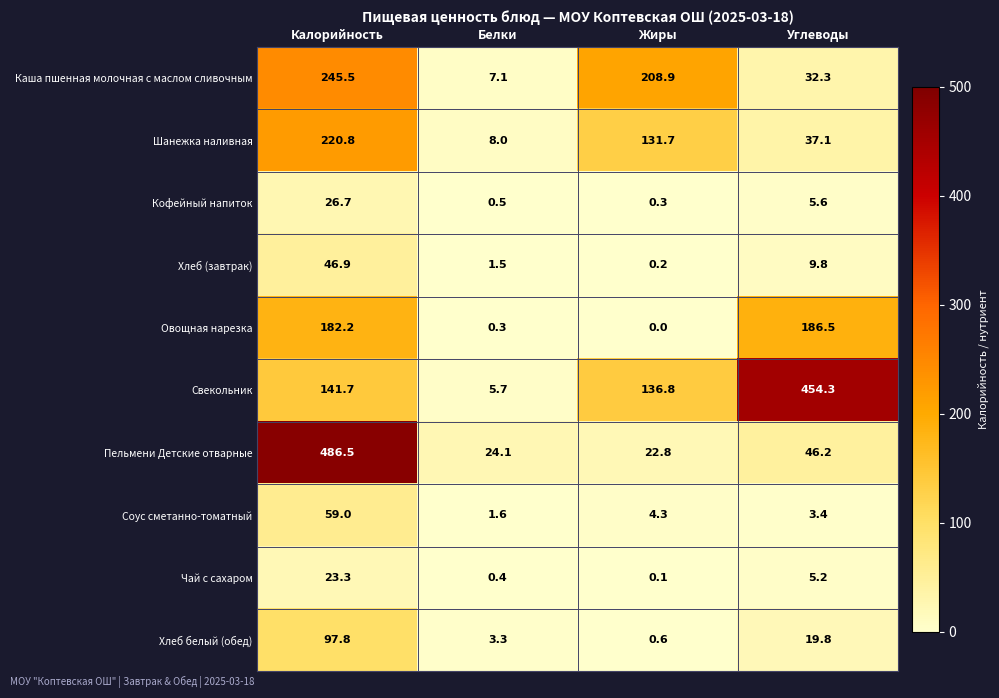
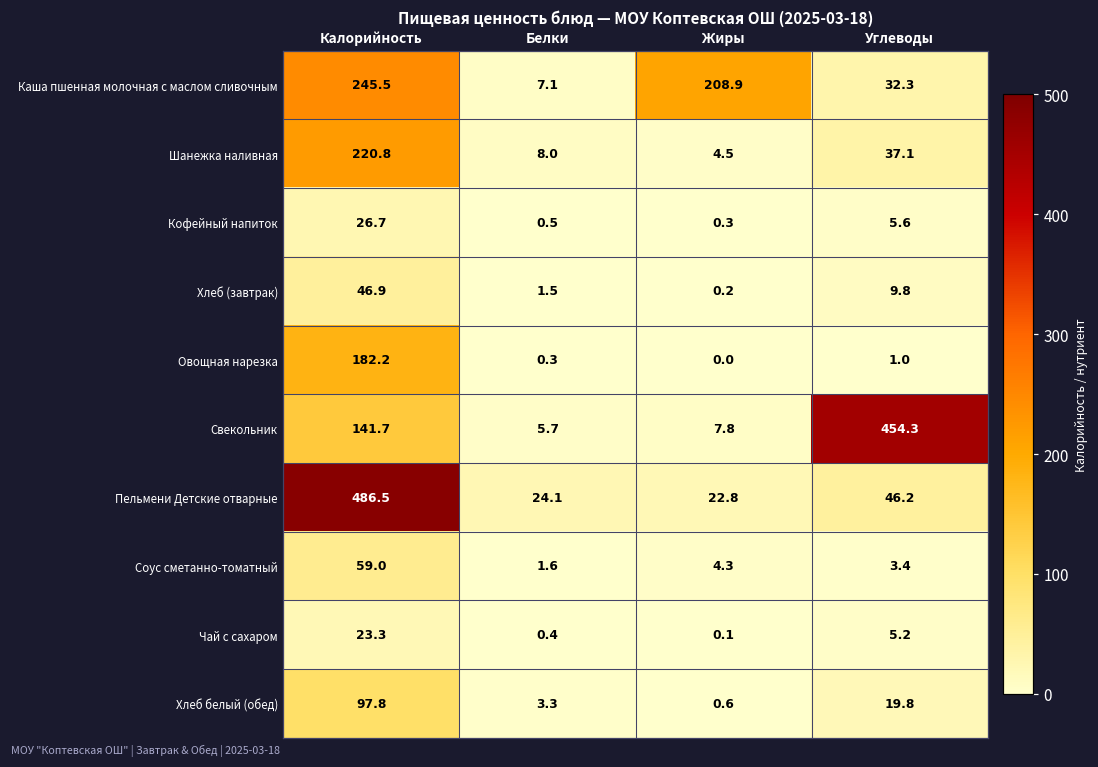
Шанежка наливная, Жиры: 131.7 -> 4.5
Овощная нарезка, Углеводы: 186.5 -> 1.0
Свекольник, Жиры: 136.8 -> 7.8
